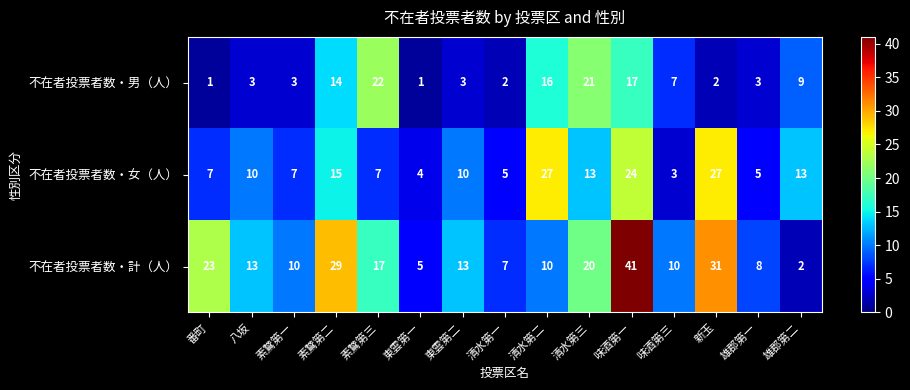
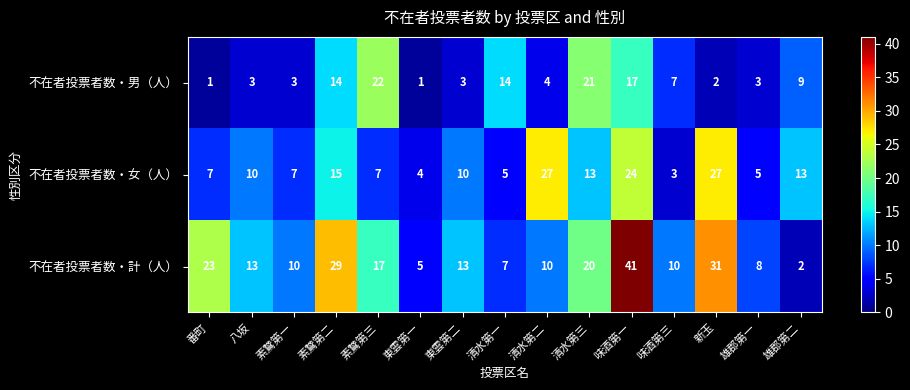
不在者投票者数・男（人）, 清水第一: 2 -> 14
不在者投票者数・男（人）, 清水第二: 16 -> 4
